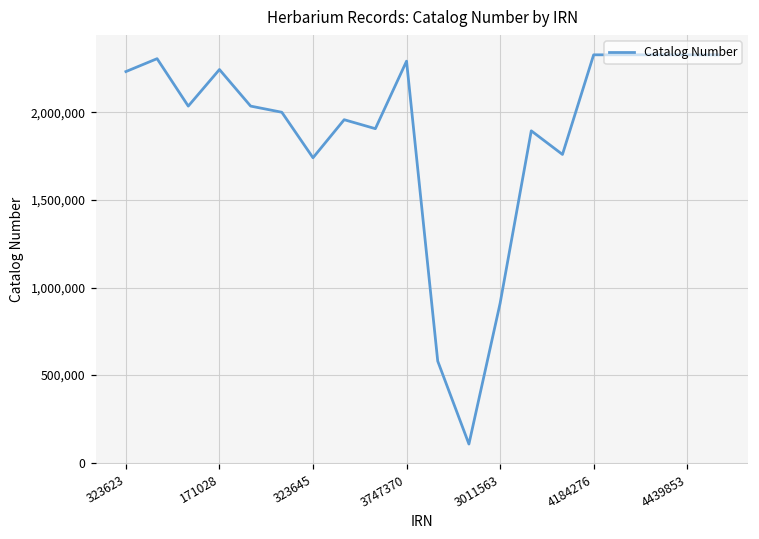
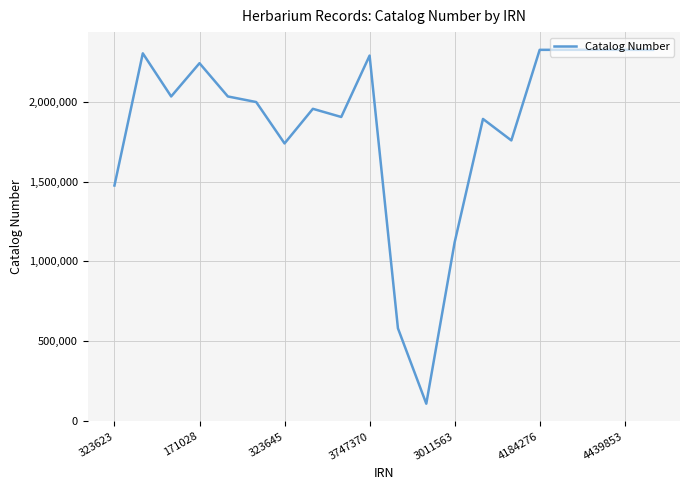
323623: 2,230,000 -> 1,480,000
3011563: 910,000 -> 1,120,000
